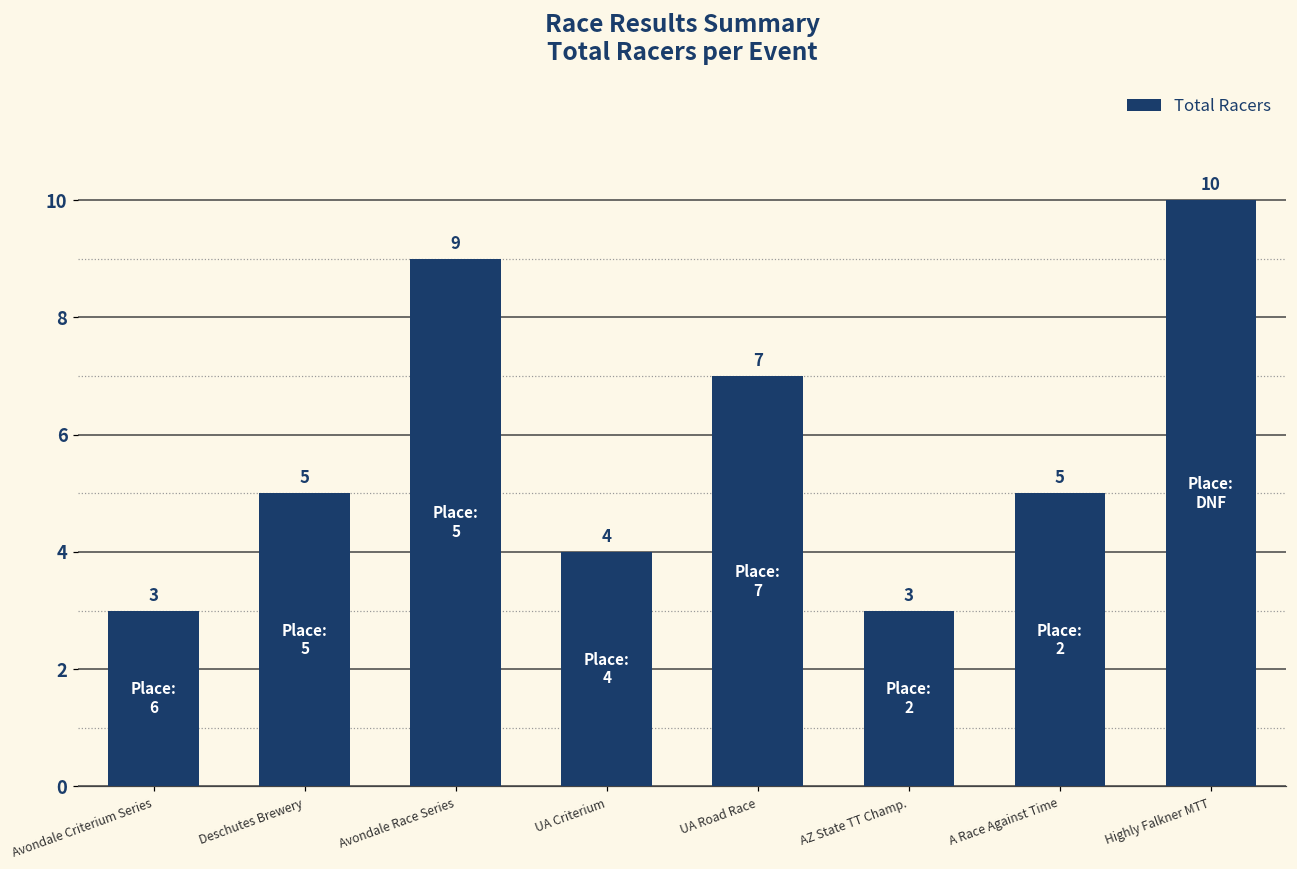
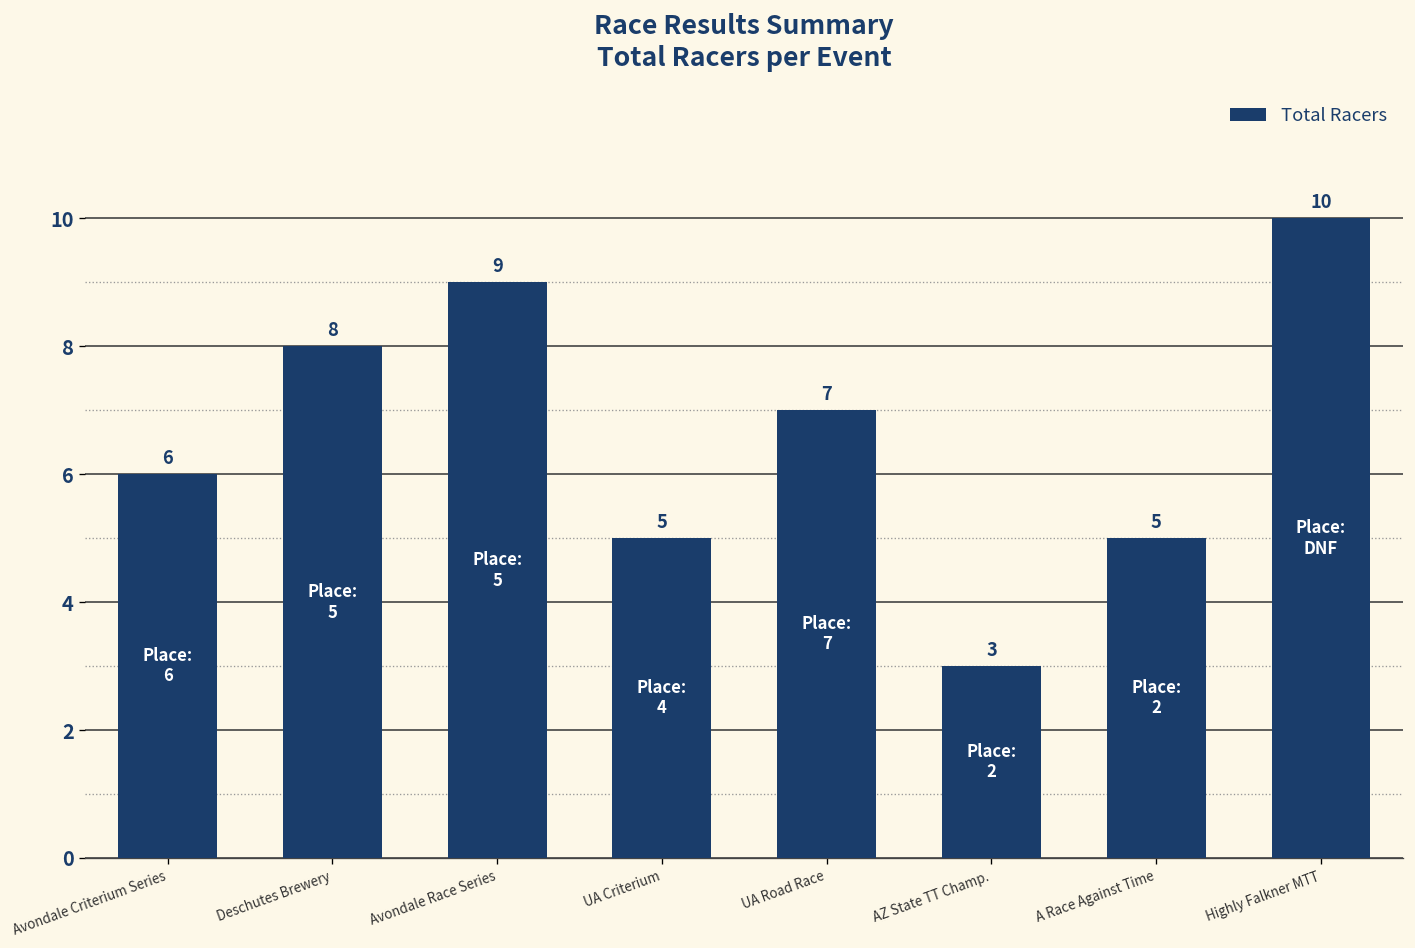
Avondale Criterium Series: 3 -> 6
Deschutes Brewery: 5 -> 8
UA Criterium: 4 -> 5
